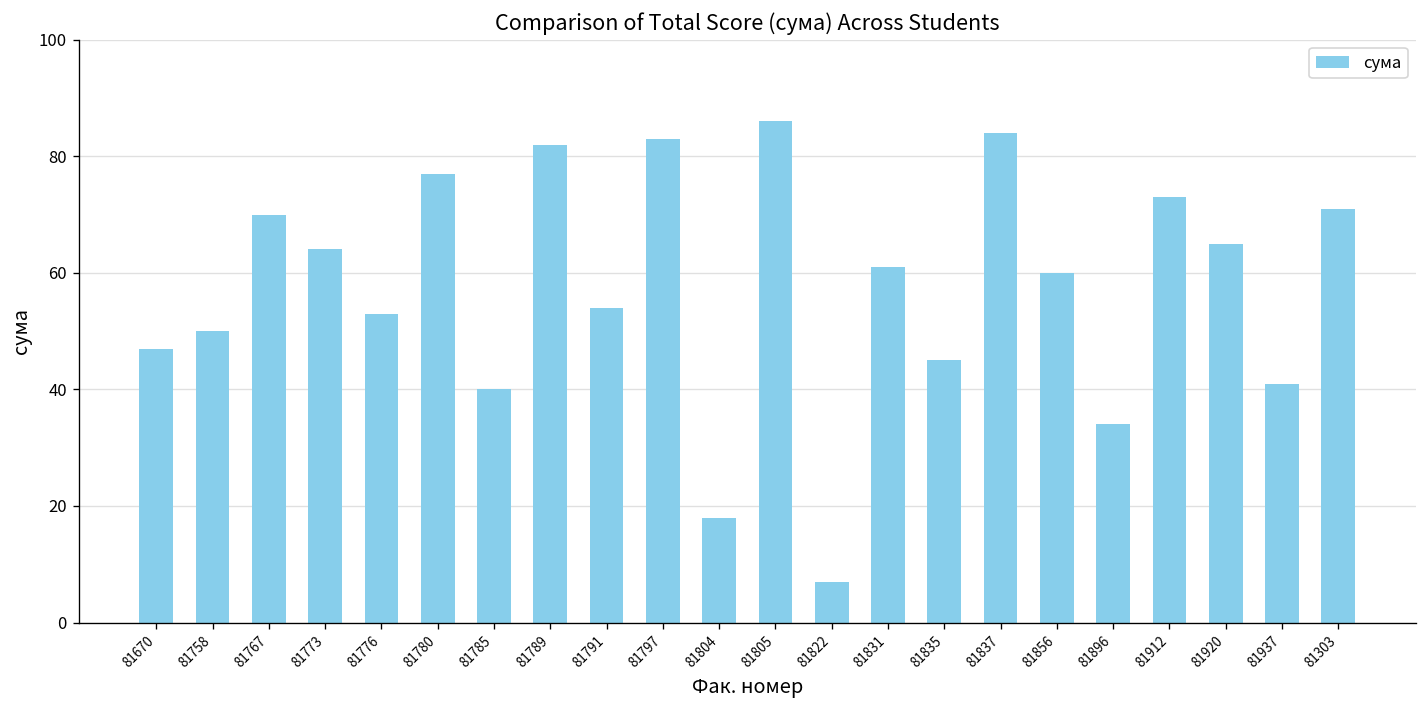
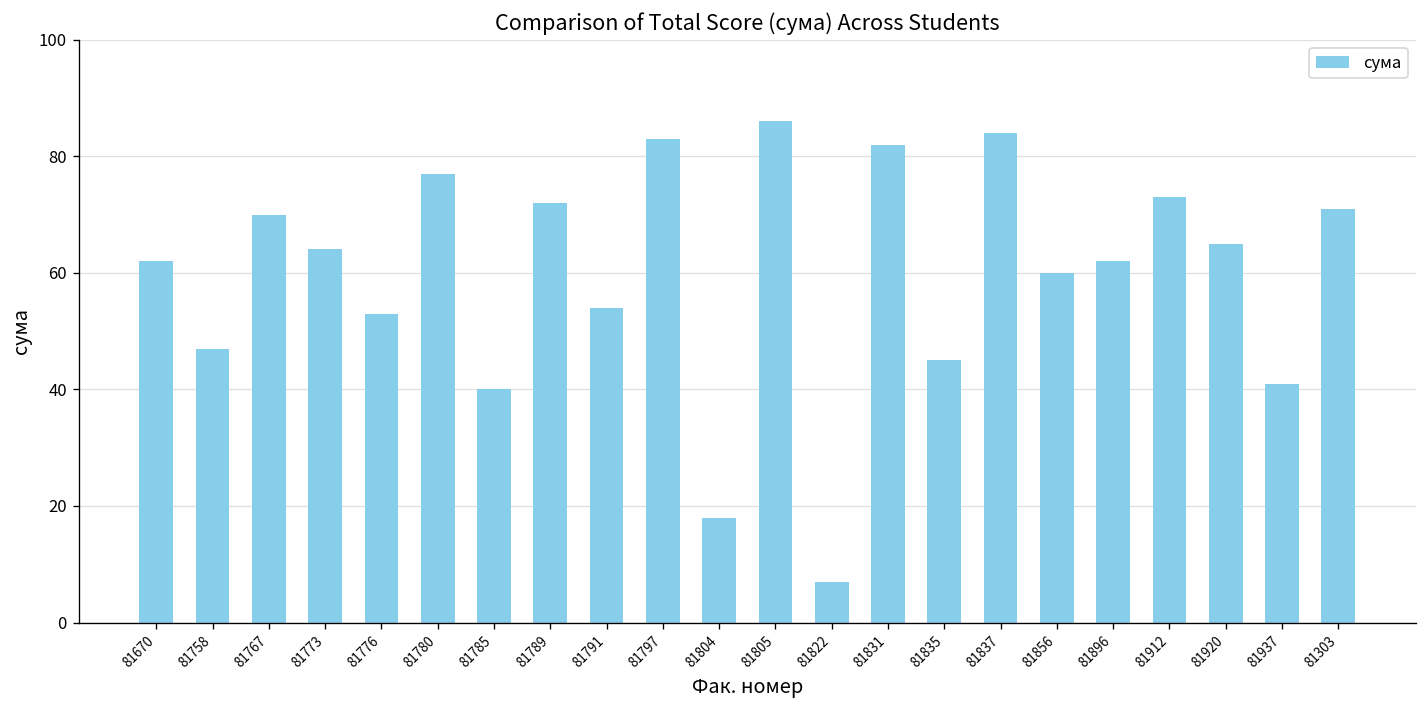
81670: 47 -> 62
81758: 50 -> 47
81789: 82 -> 72
81831: 61 -> 82
81896: 34 -> 62
